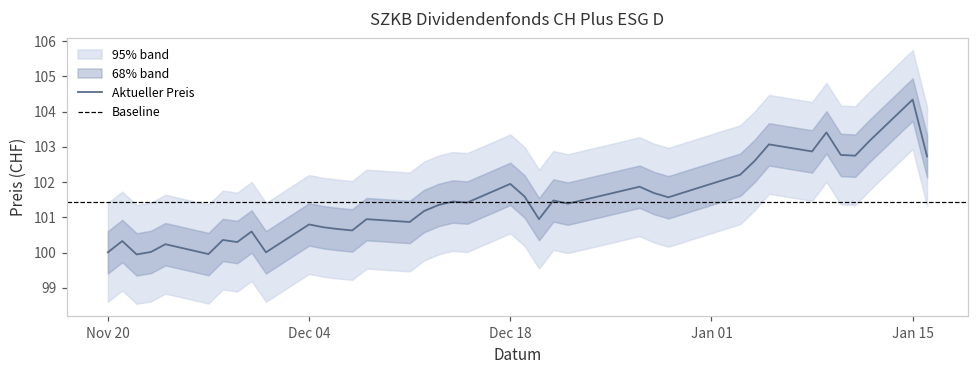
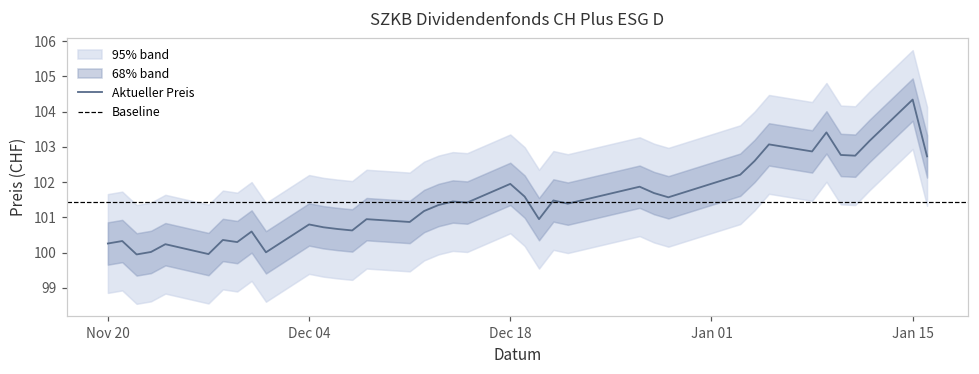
Aktueller Preis, Nov 20: 100.0 -> 100.3
